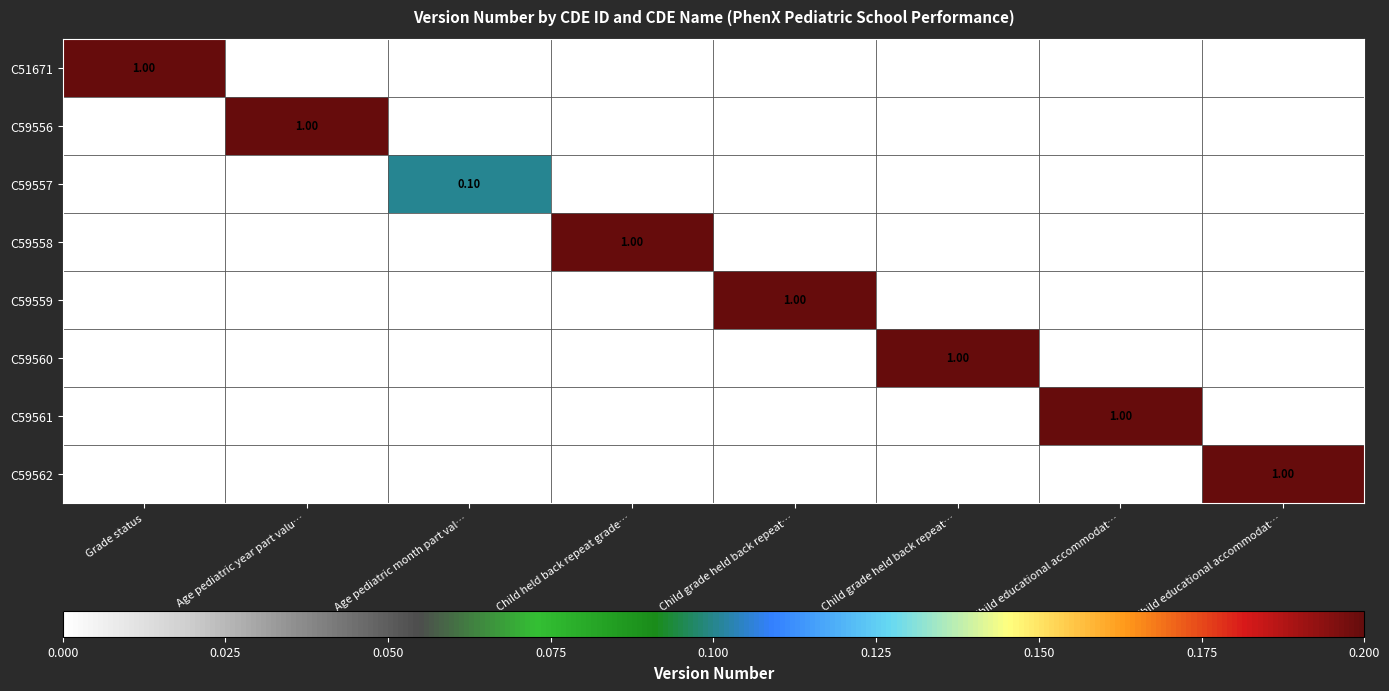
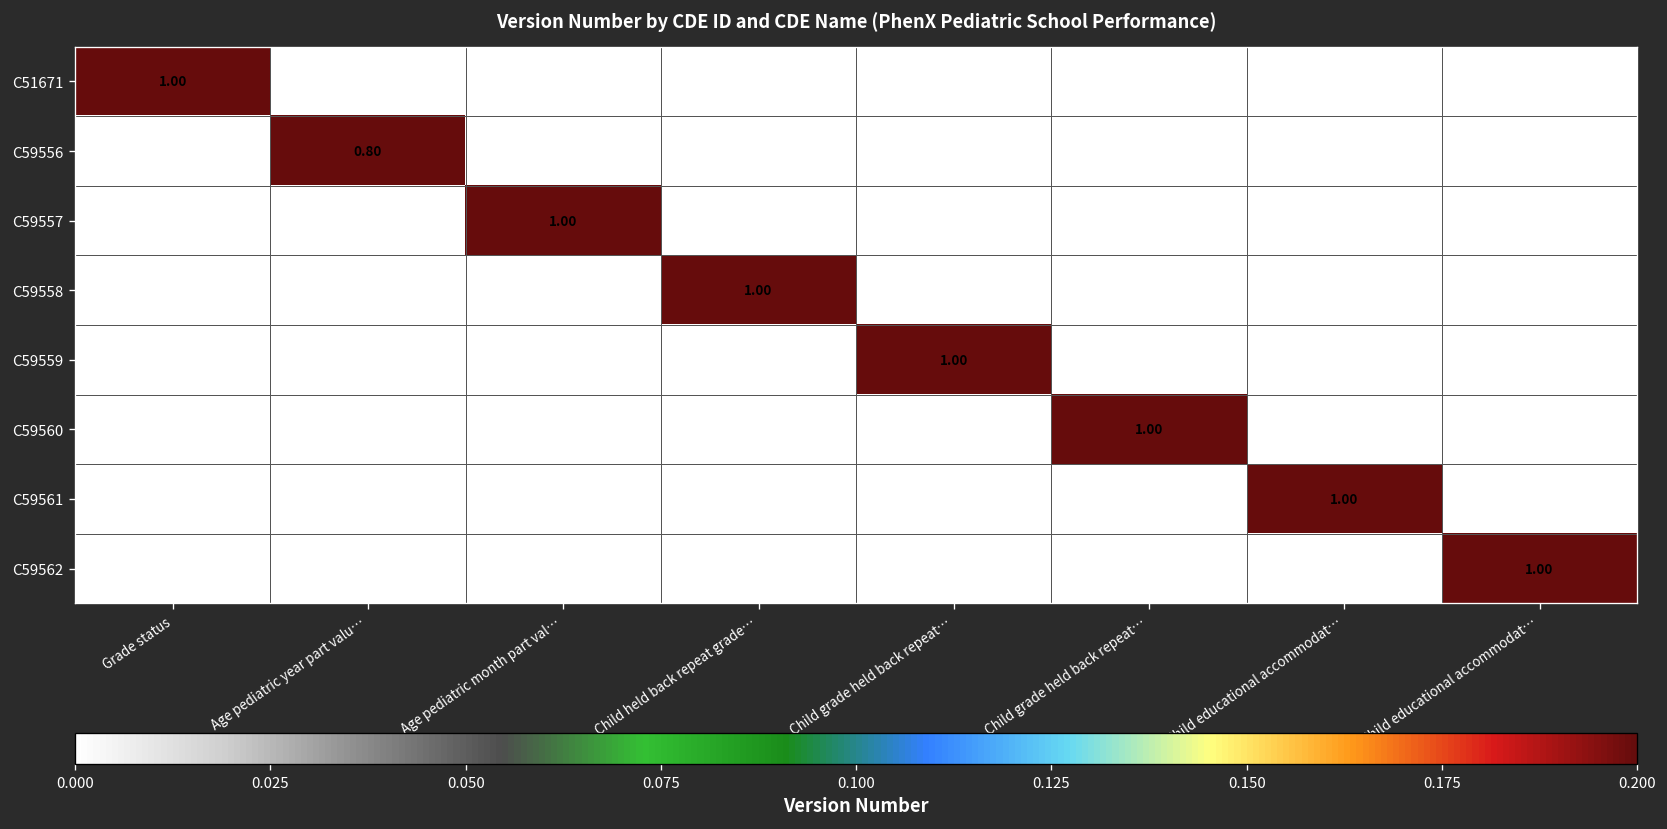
C59556, Age pediatric year part valu…: 1.00 -> 0.80
C59557, Age pediatric month part val…: 0.10 -> 1.00
